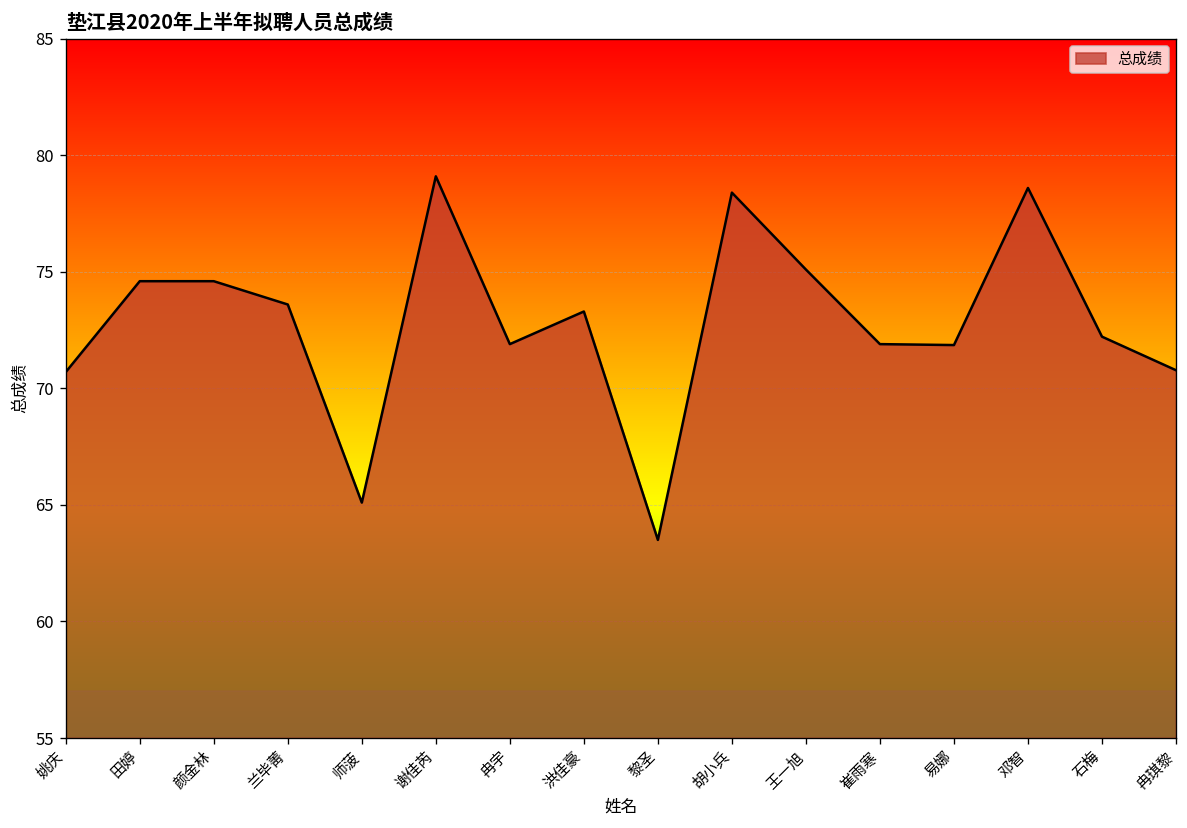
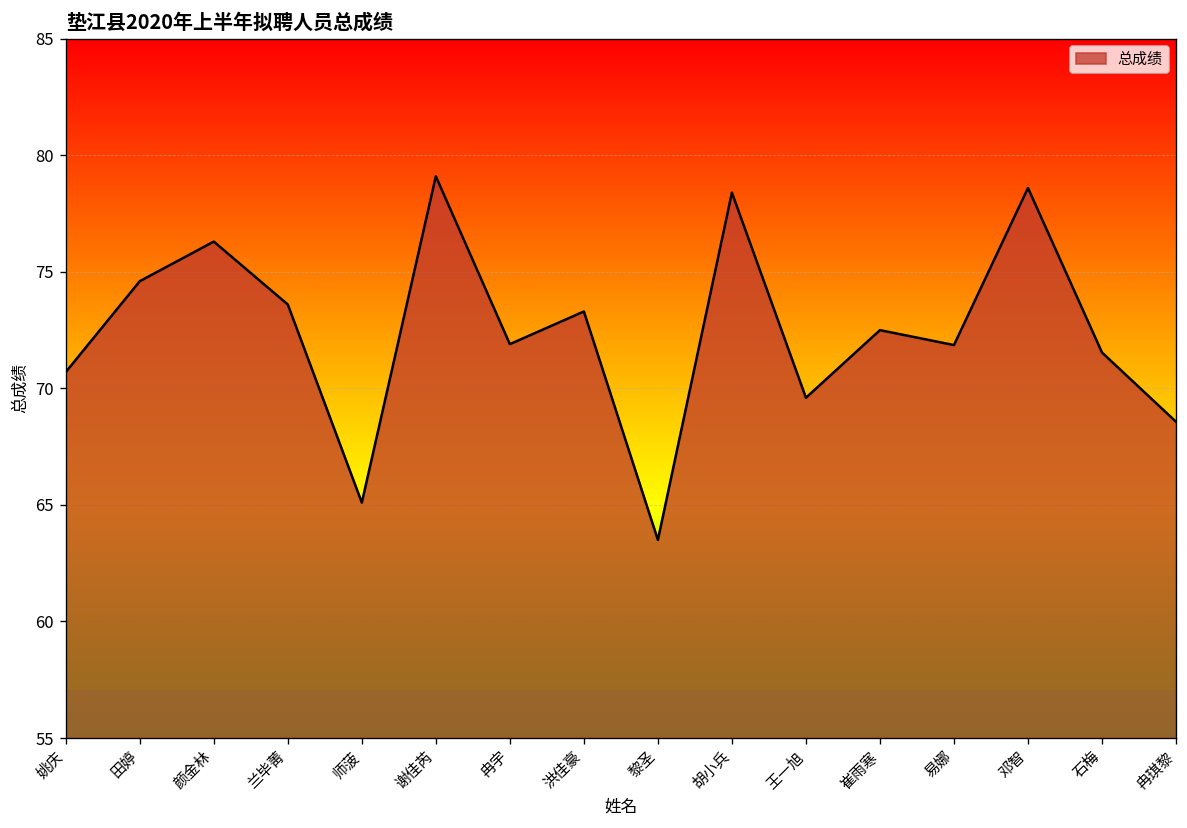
颜金林: 74.6 -> 76.3
王一旭: 75.1 -> 69.6
崔雨寒: 71.9 -> 72.5
石梅: 72.2 -> 71.5
冉琪黎: 70.8 -> 68.6
